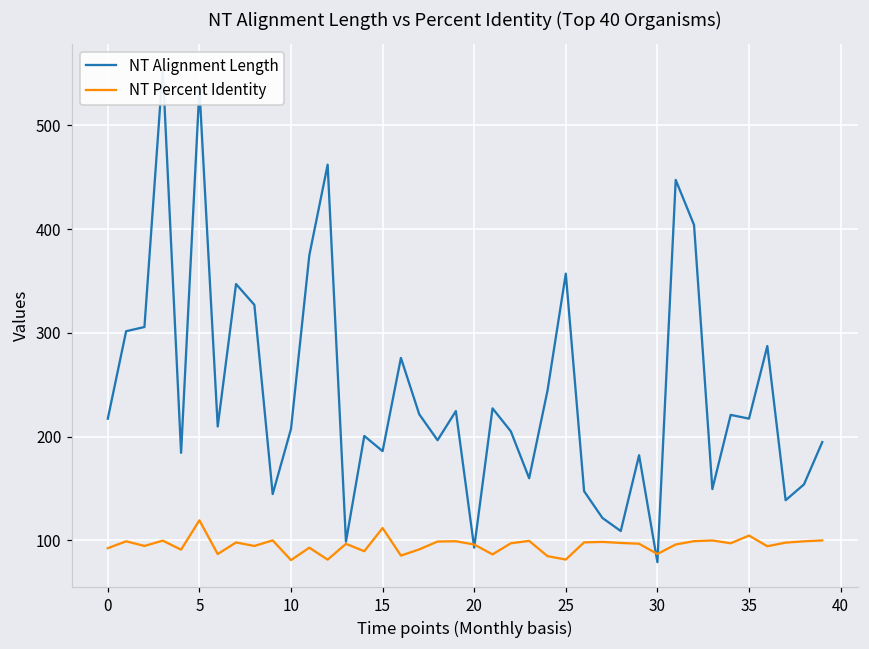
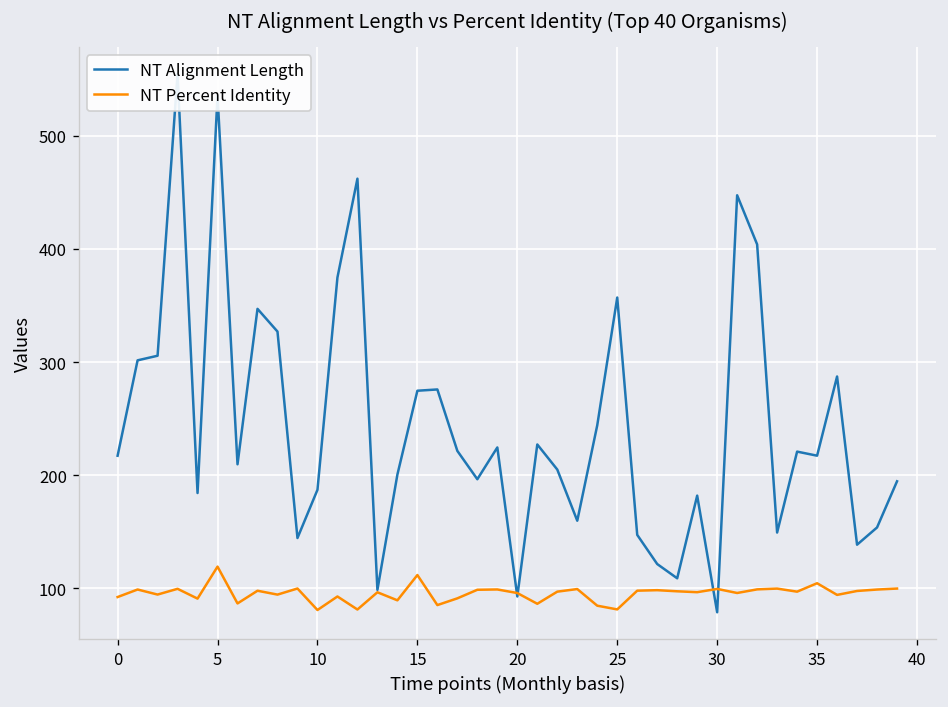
NT Alignment Length, 10: 210 -> 190
NT Alignment Length, 15: 190 -> 270
NT Percent Identity, 30: 90 -> 100
